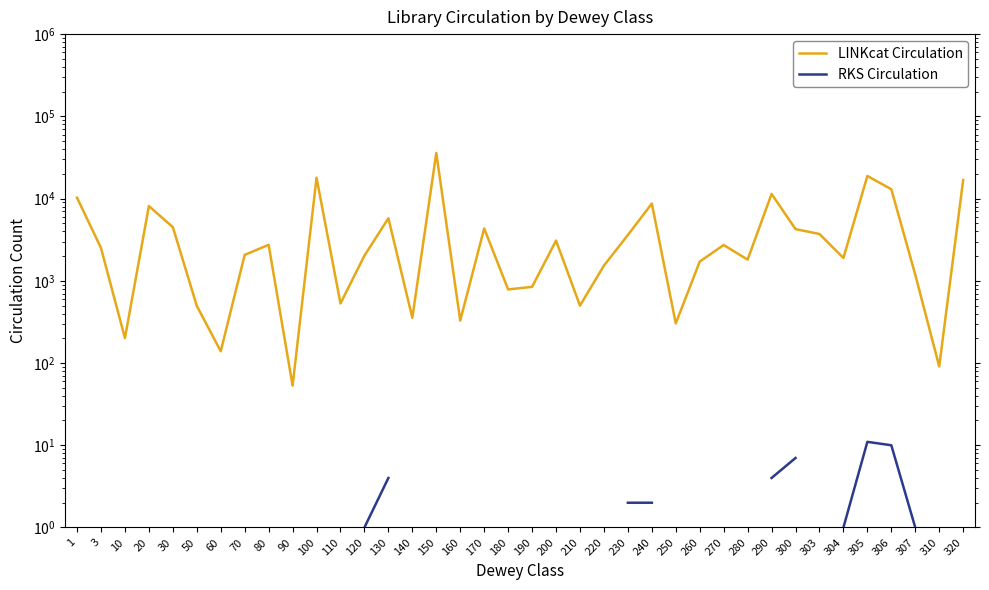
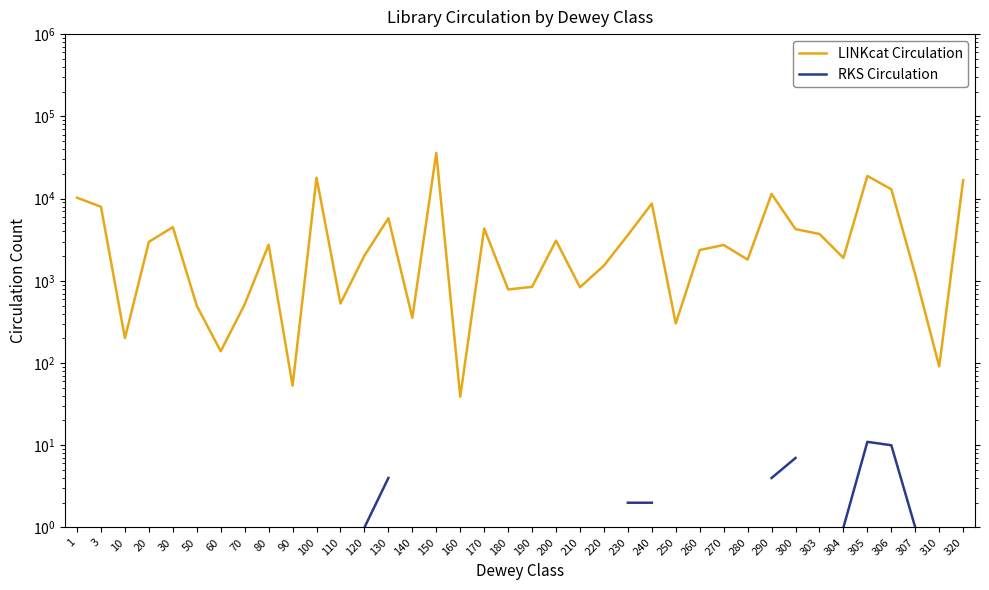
LINKcat Circulation, 3: 2500 -> 8000
LINKcat Circulation, 20: 8000 -> 3000
LINKcat Circulation, 70: 2100 -> 500
LINKcat Circulation, 160: 330 -> 40
LINKcat Circulation, 210: 500 -> 800
LINKcat Circulation, 260: 1700 -> 2400
